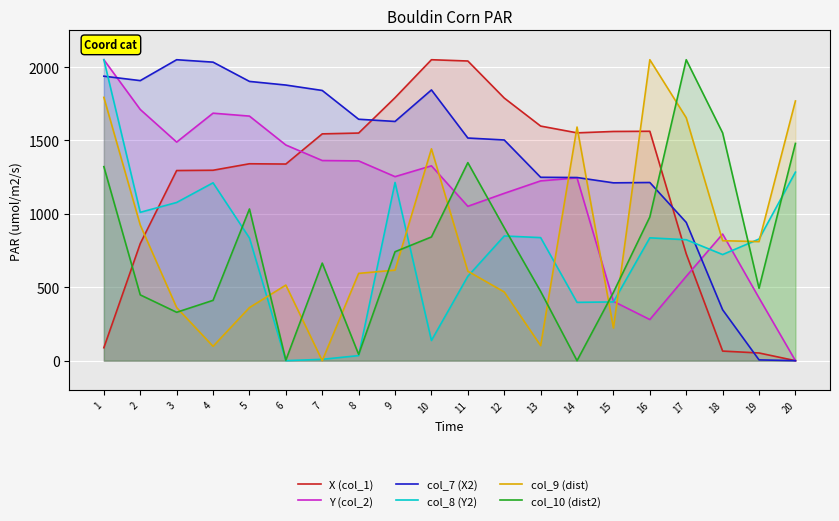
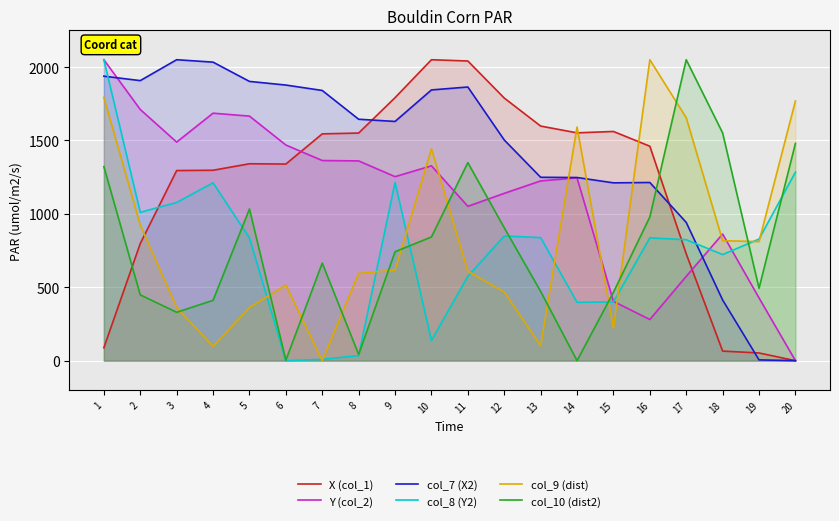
col_7 (X2), 11: 1520 -> 1860
X (col_1), 16: 1560 -> 1460
col_7 (X2), 18: 350 -> 410
